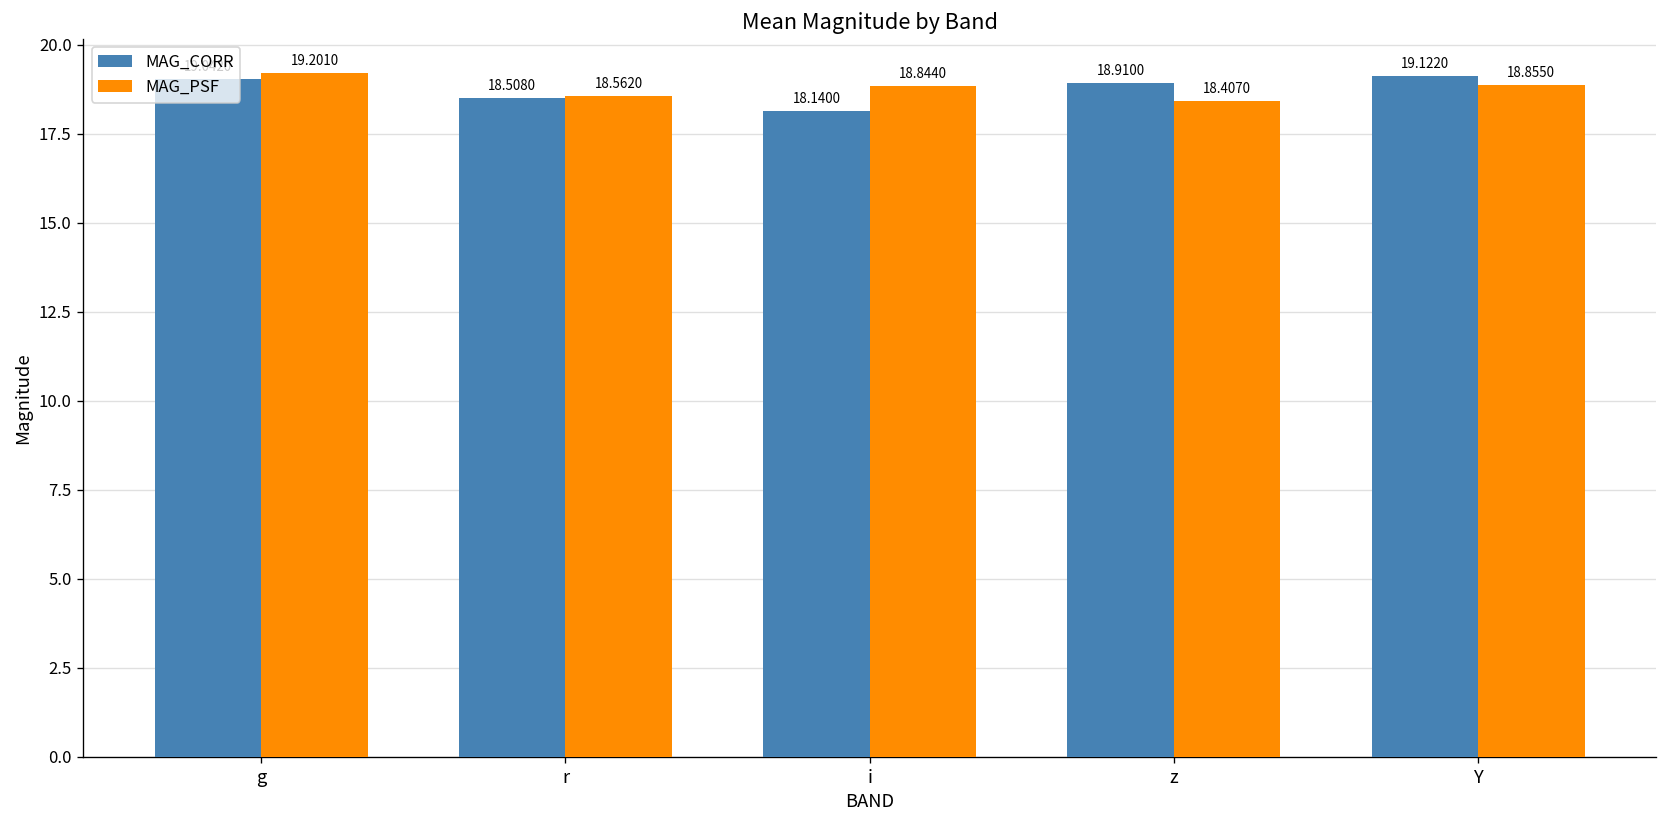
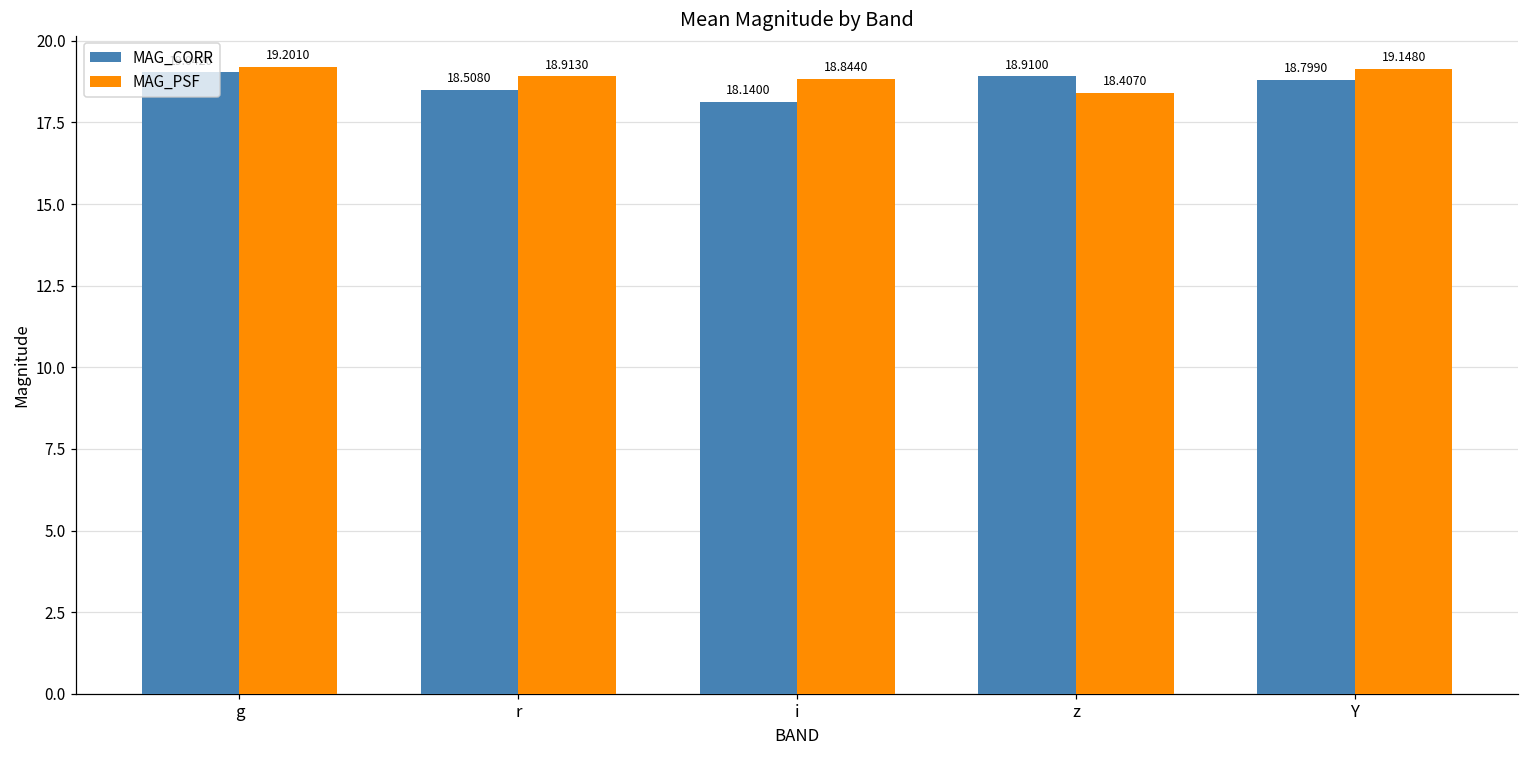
MAG_PSF, r: 18.5620 -> 18.9130
MAG_CORR, Y: 19.1220 -> 18.7990
MAG_PSF, Y: 18.8550 -> 19.1480
